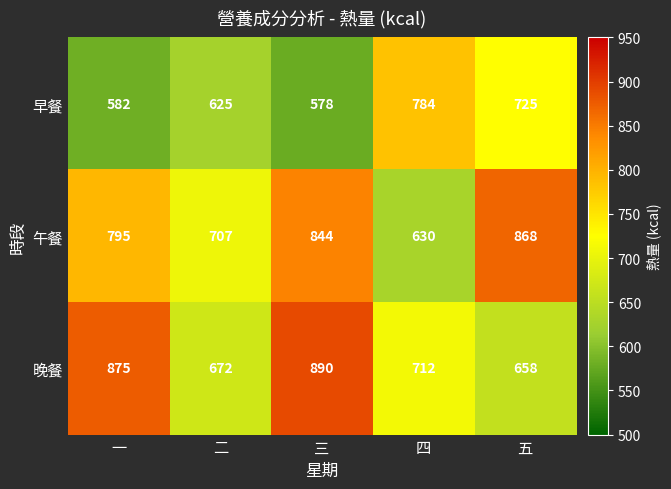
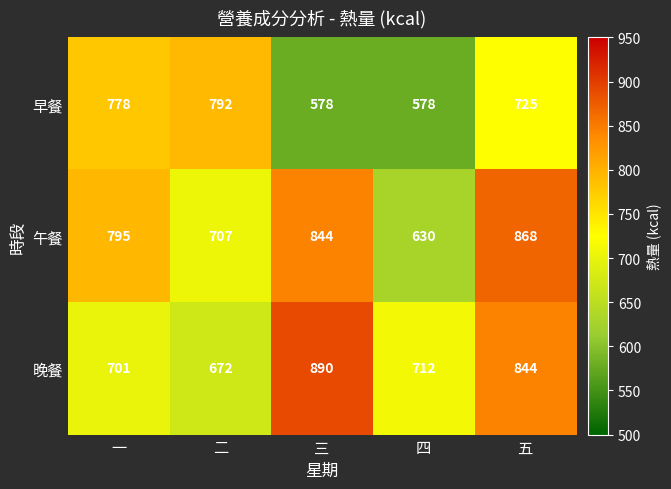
早餐, 一: 582 -> 778
早餐, 二: 625 -> 792
早餐, 四: 784 -> 578
晚餐, 一: 875 -> 701
晚餐, 五: 658 -> 844
